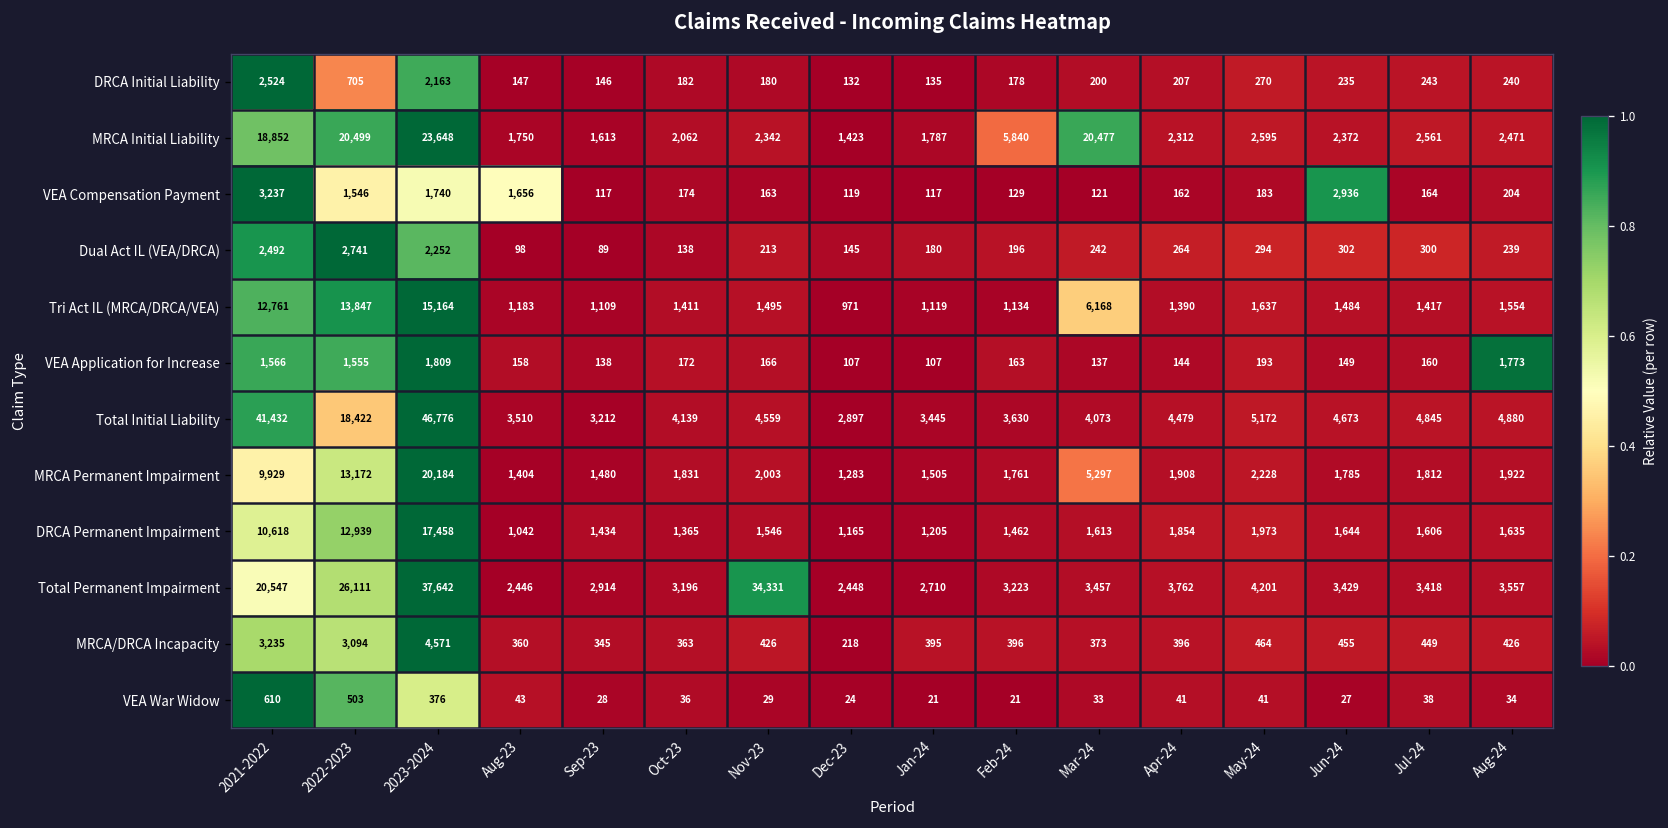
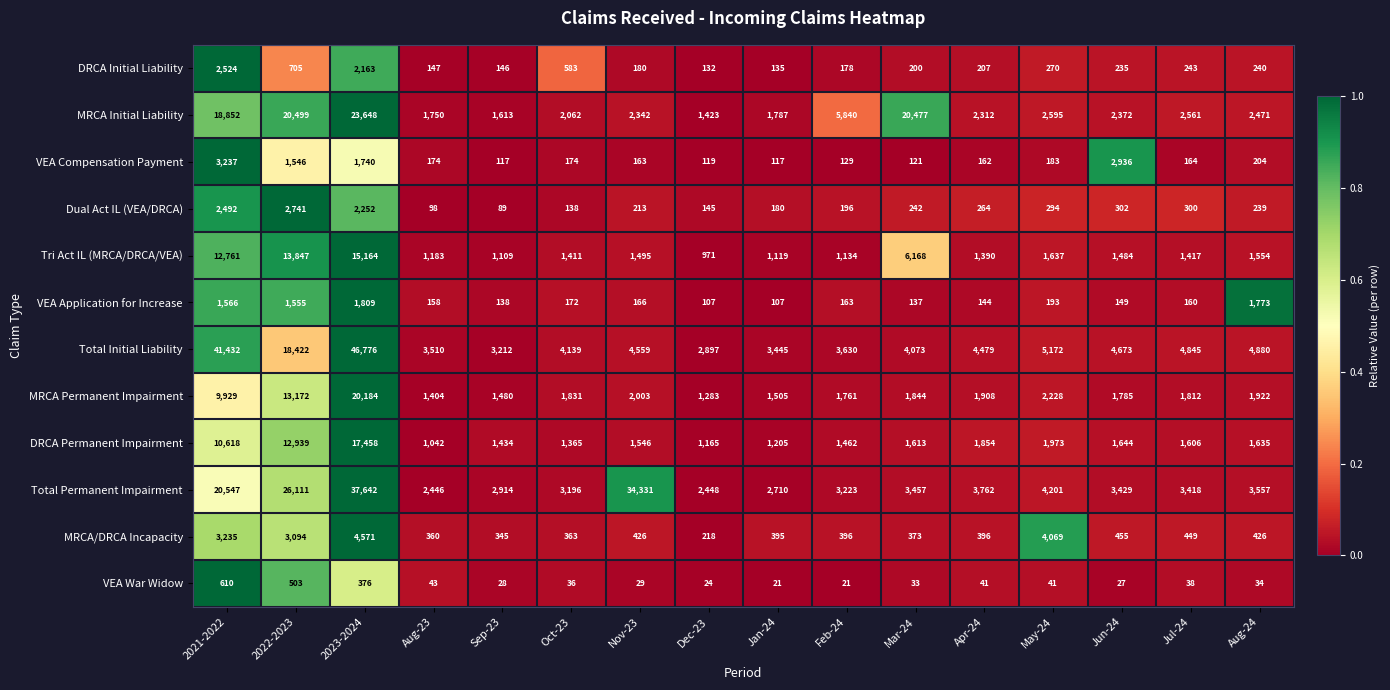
DRCA Initial Liability, Oct-23: 182 -> 583
VEA Compensation Payment, Aug-23: 1,656 -> 174
MRCA Permanent Impairment, Mar-24: 5,297 -> 1,844
MRCA/DRCA Incapacity, May-24: 464 -> 4,069
